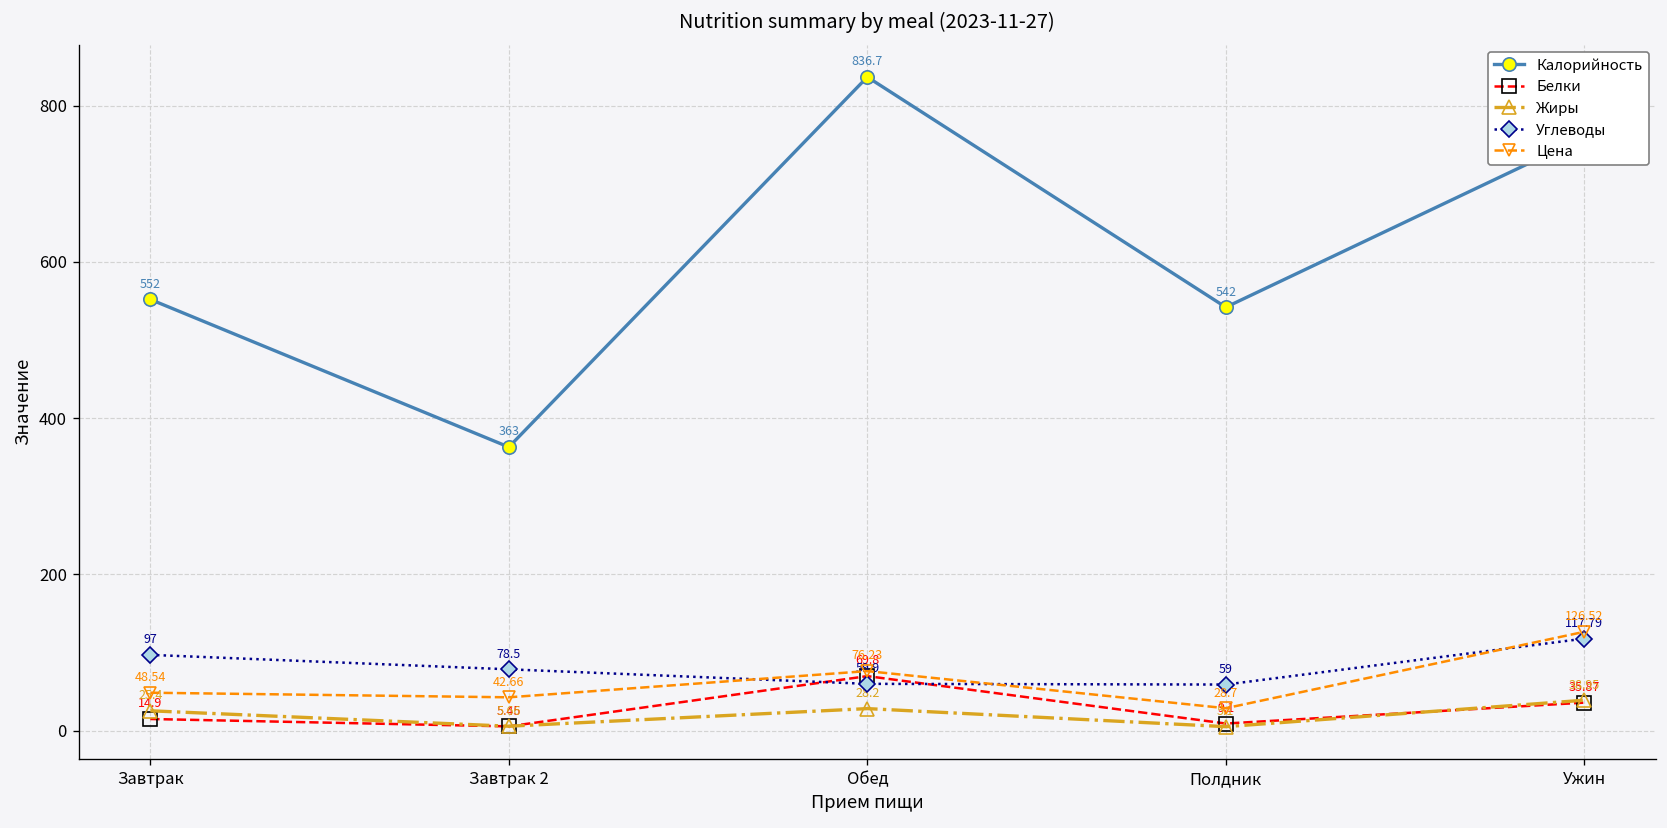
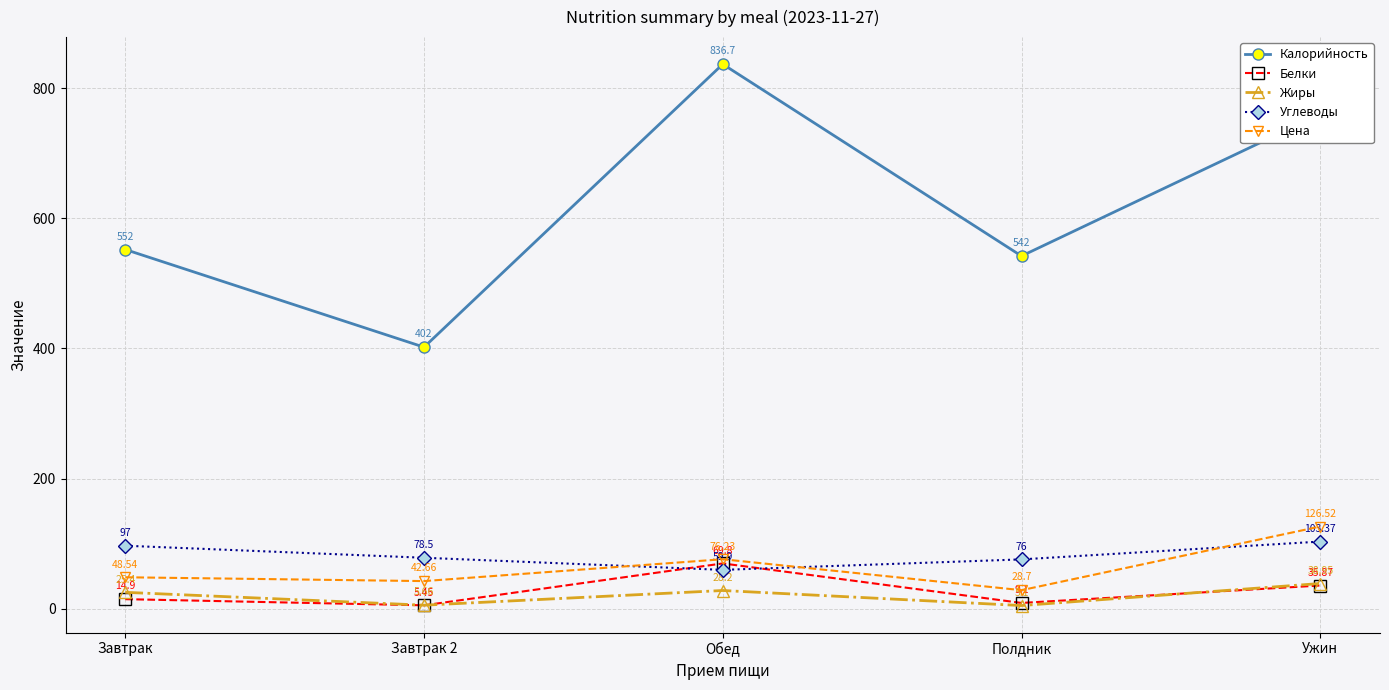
Калорийность, Завтрак 2: 363 -> 402
Углеводы, Полдник: 59 -> 76
Углеводы, Ужин: 117.79 -> 103.37
